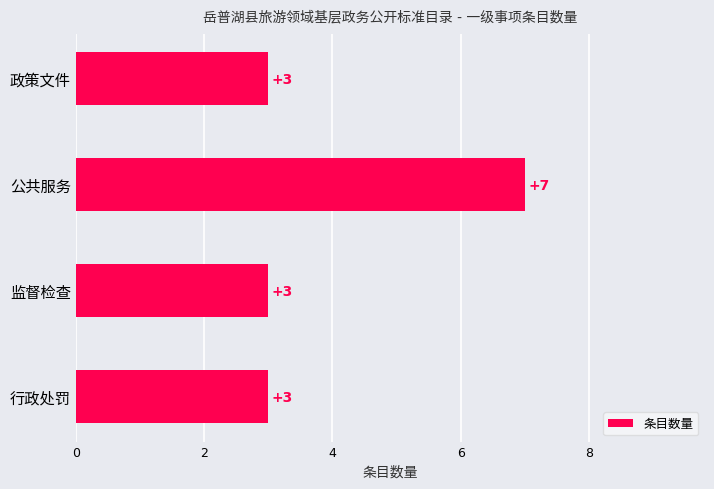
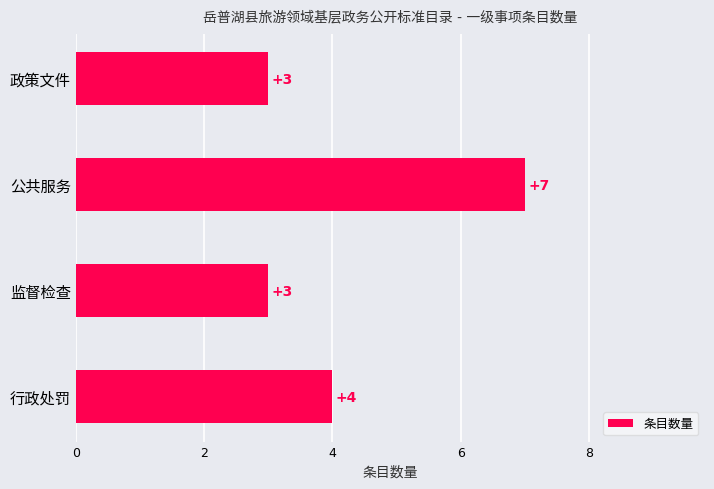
行政处罚: +3 -> +4
